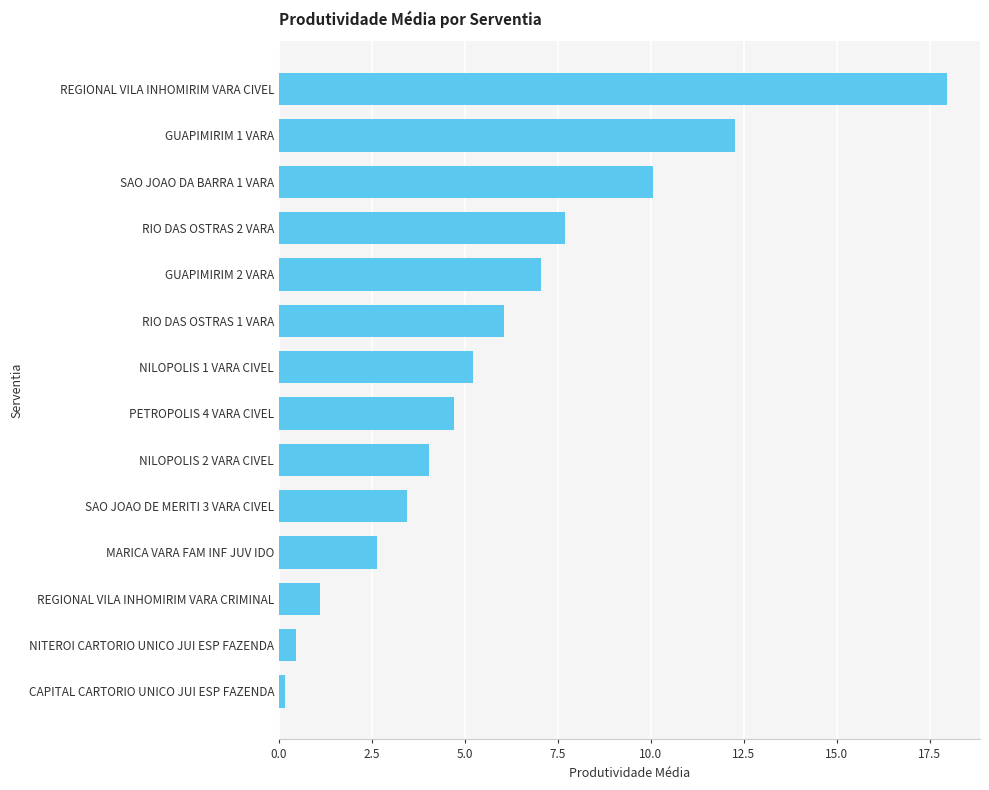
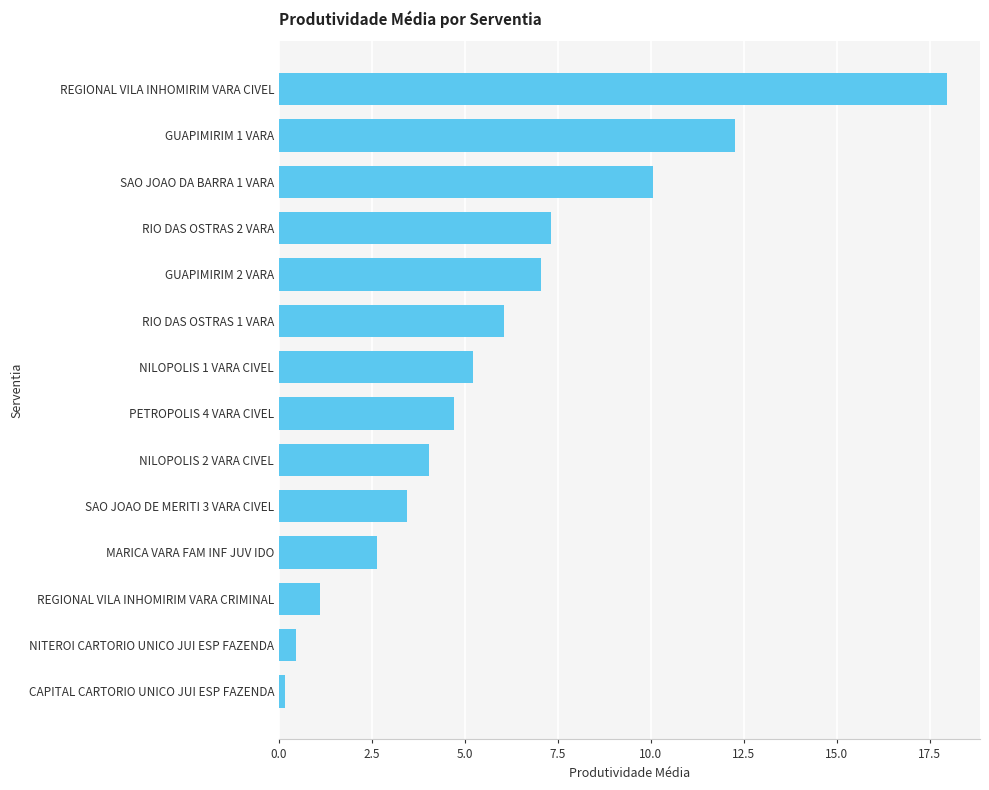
RIO DAS OSTRAS 2 VARA: 7.7 -> 7.3
